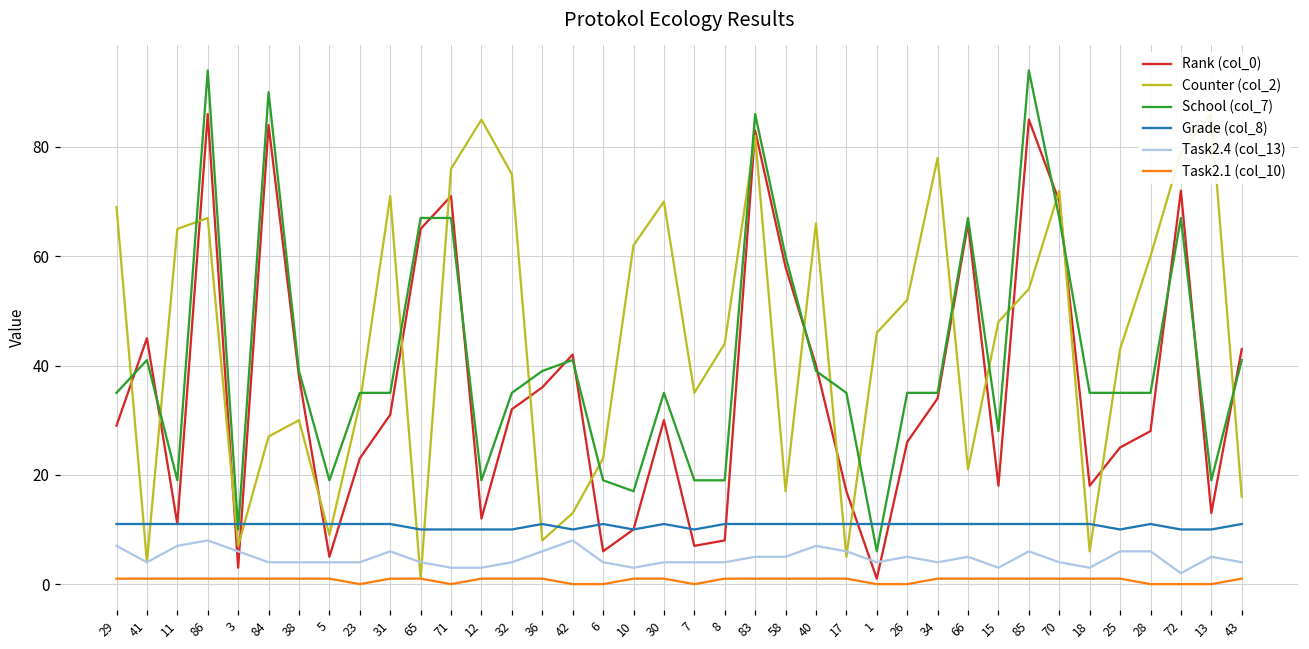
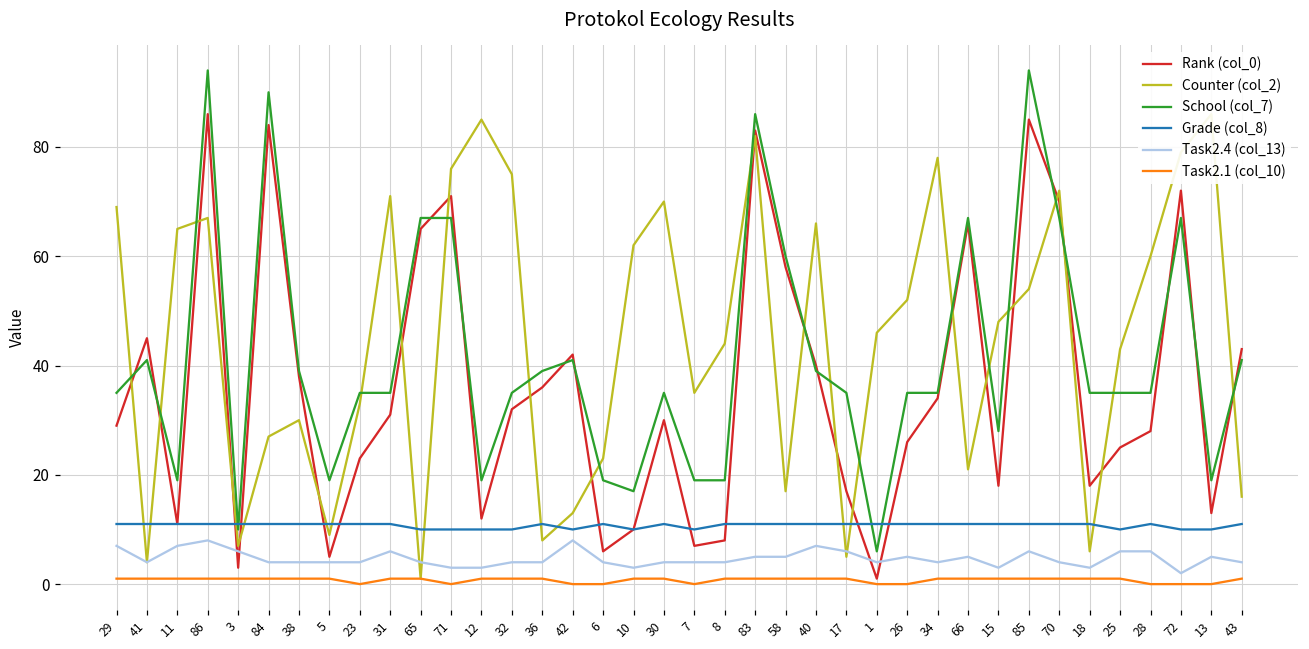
Task2.4 (col_13), 36: 6 -> 4
